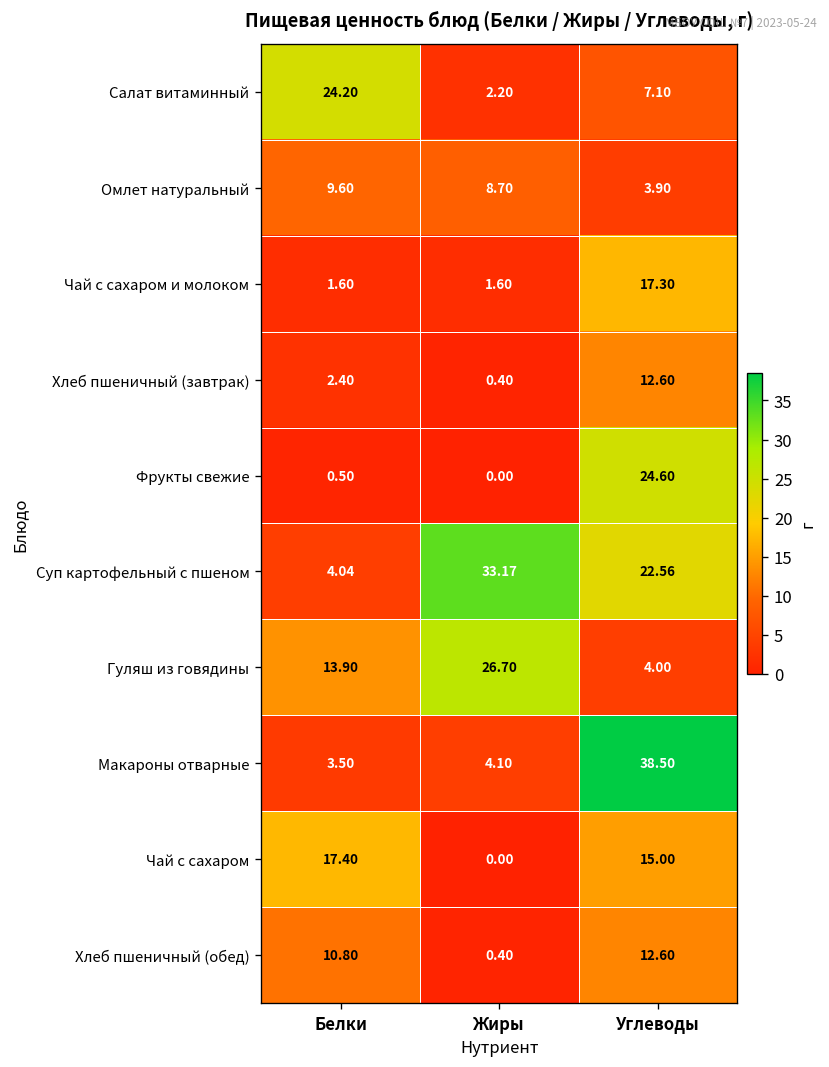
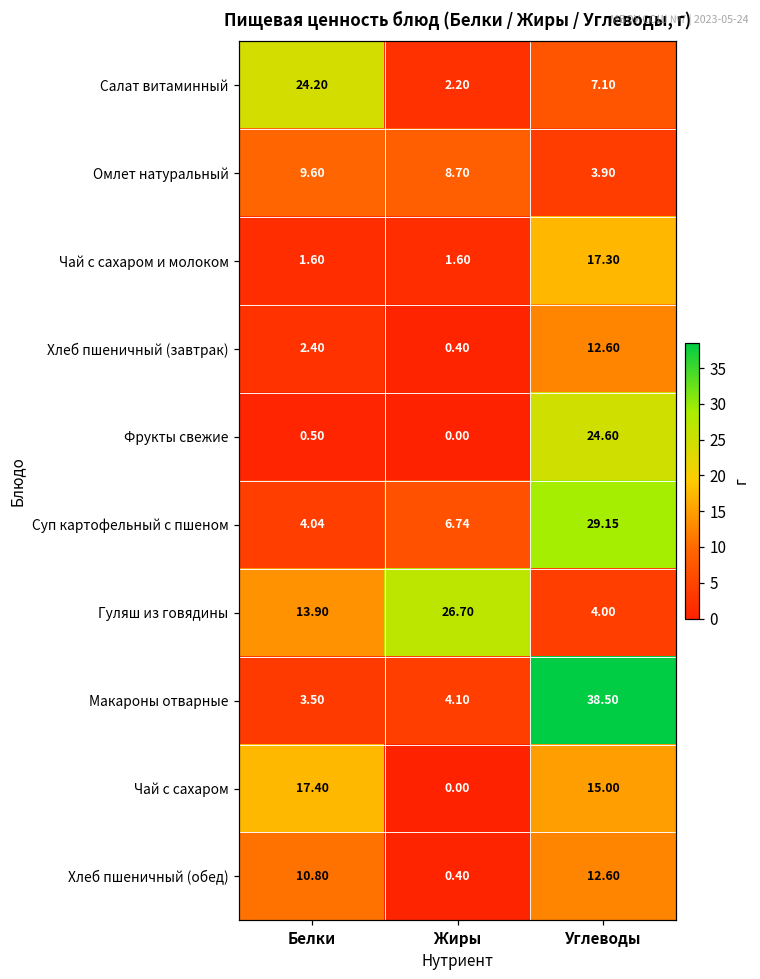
Суп картофельный с пшеном, Жиры: 33.17 -> 6.74
Суп картофельный с пшеном, Углеводы: 22.56 -> 29.15
